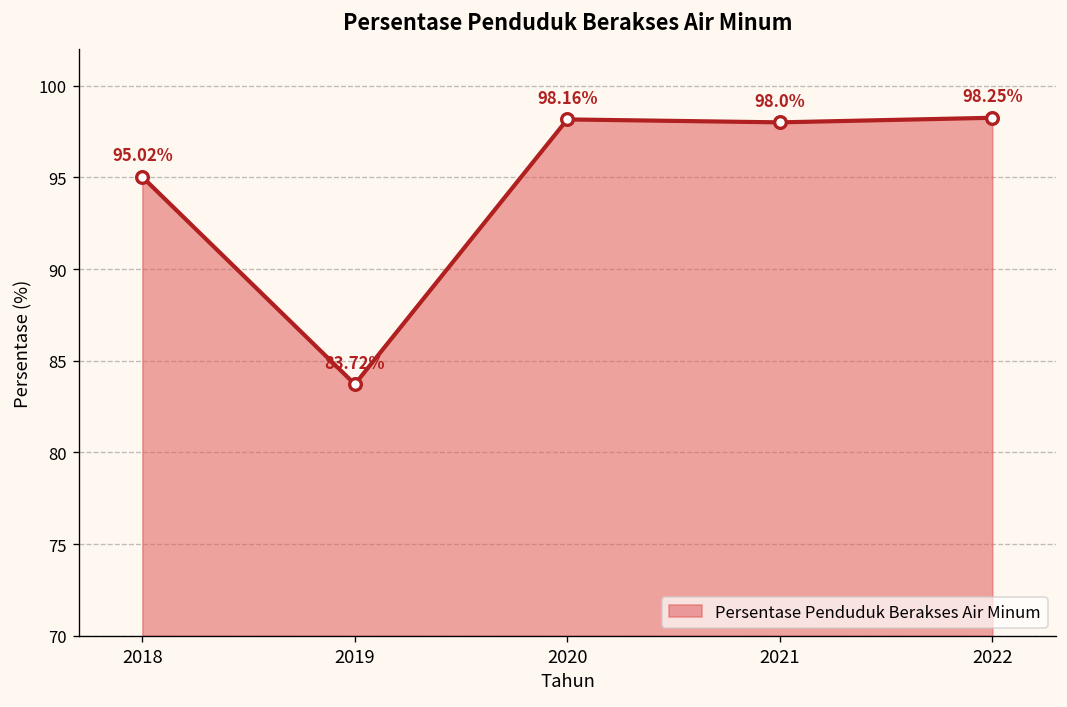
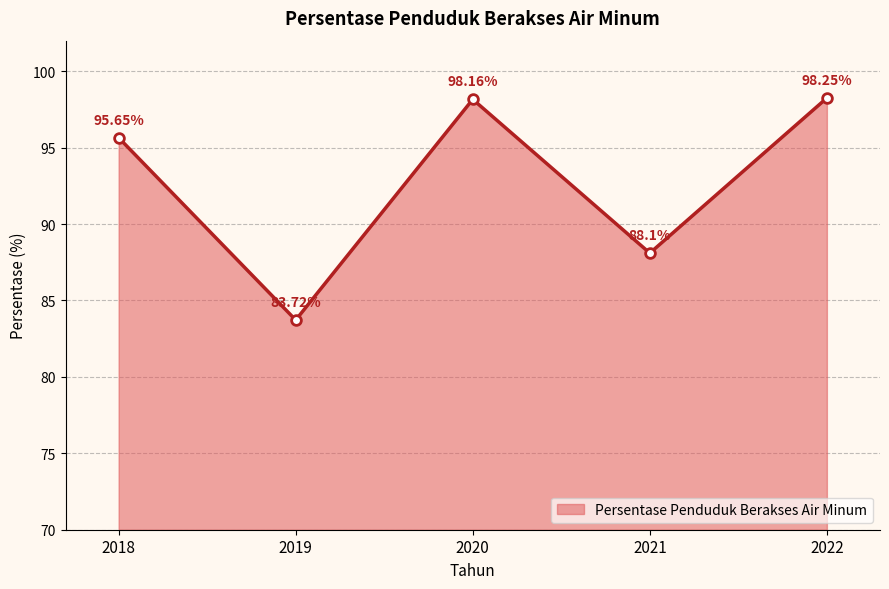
2018: 95.02% -> 95.65%
2021: 98.0% -> 88.1%
